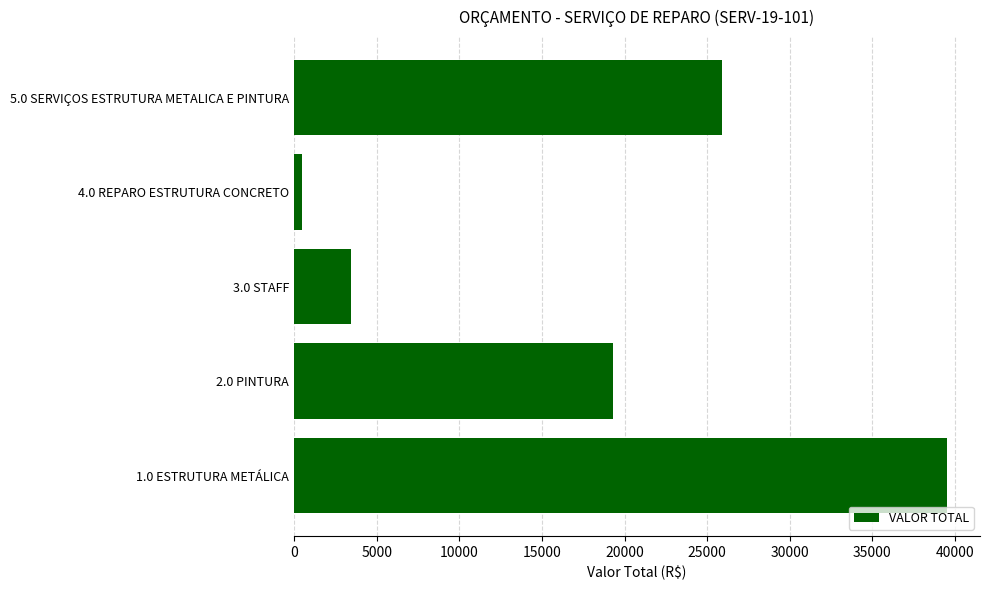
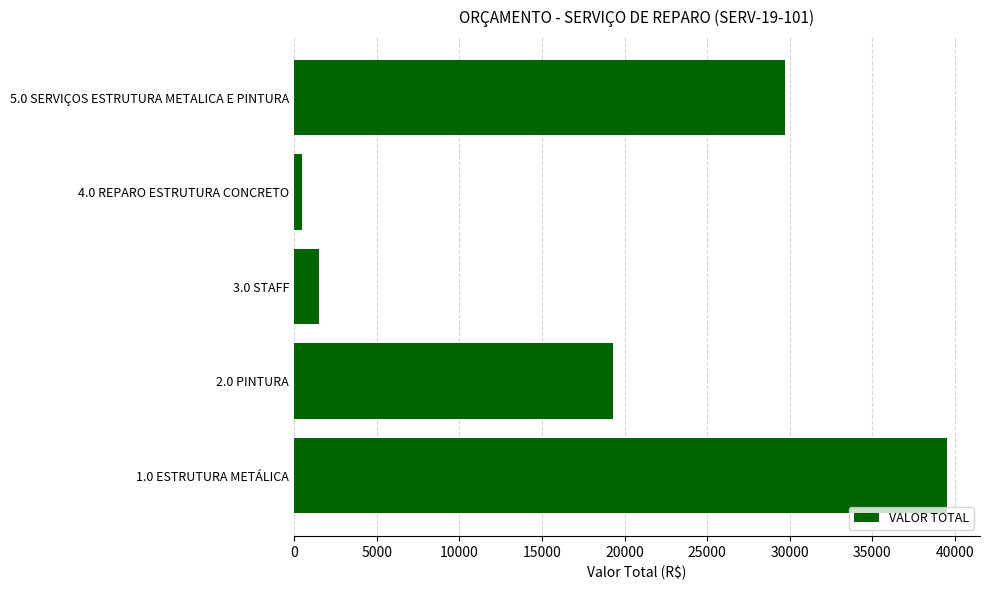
5.0 SERVIÇOS ESTRUTURA METALICA E PINTURA: 25900 -> 29700
3.0 STAFF: 3400 -> 1500
